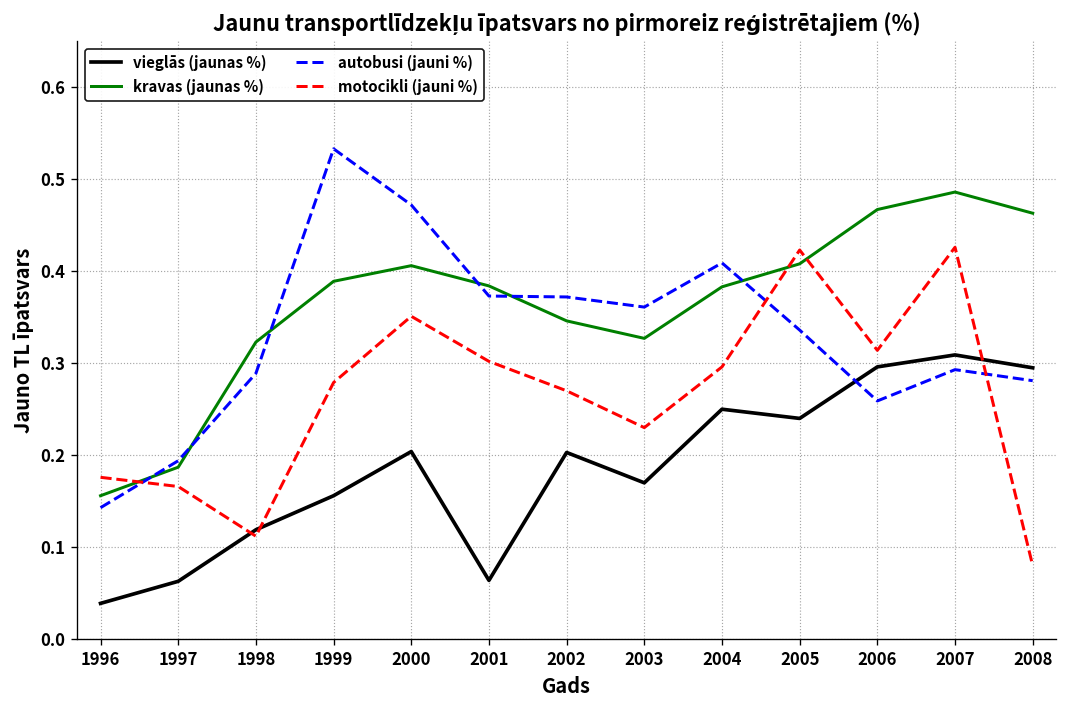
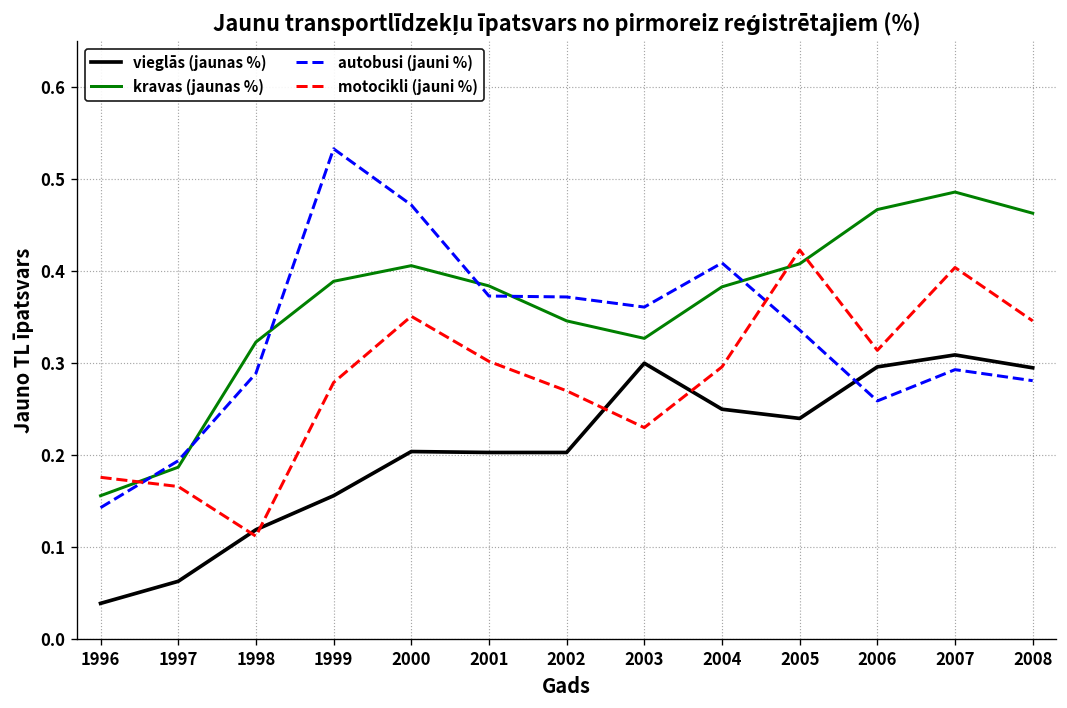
vieglās (jaunas %), 2001: 0.06 -> 0.20
vieglās (jaunas %), 2003: 0.17 -> 0.30
motocikli (jauni %), 2007: 0.43 -> 0.40
motocikli (jauni %), 2008: 0.08 -> 0.35
